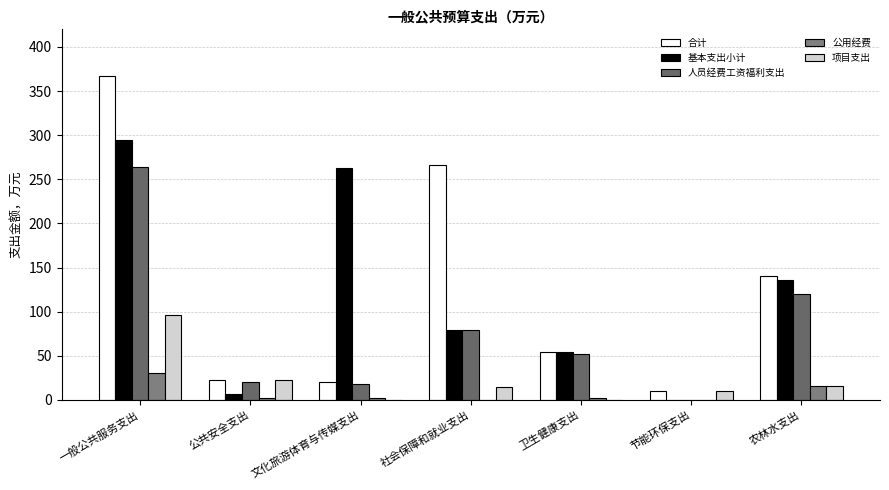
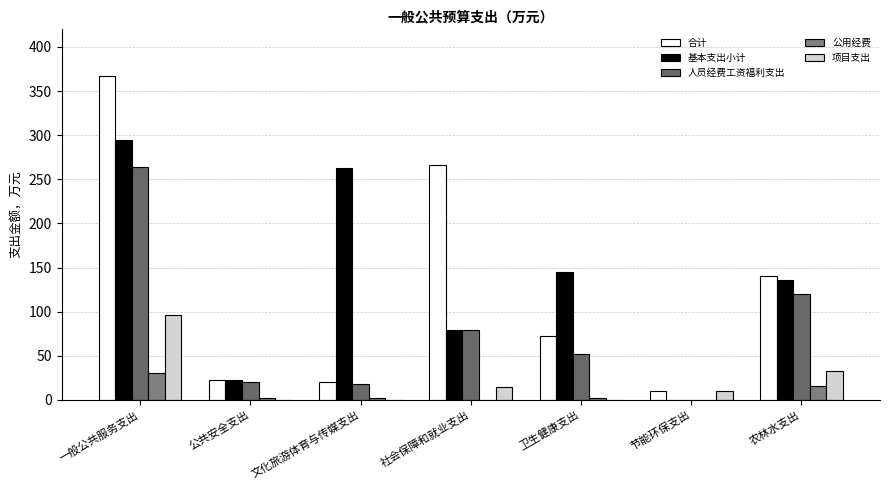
基本支出小计, 公共安全支出: 10 -> 20
项目支出, 公共安全支出: 20 -> 0
合计, 卫生健康支出: 50 -> 70
基本支出小计, 卫生健康支出: 50 -> 150
项目支出, 农林水支出: 20 -> 30
